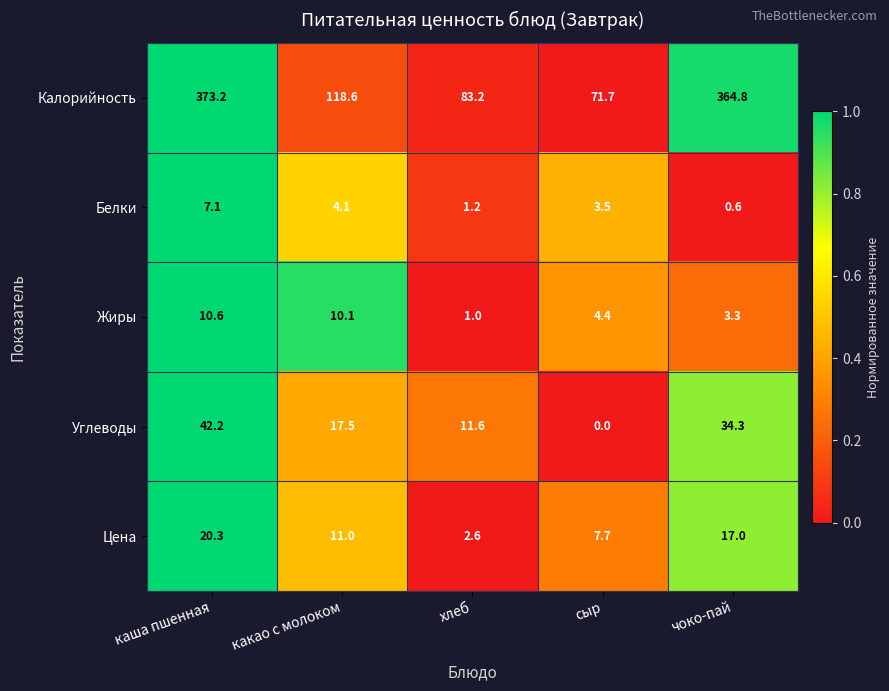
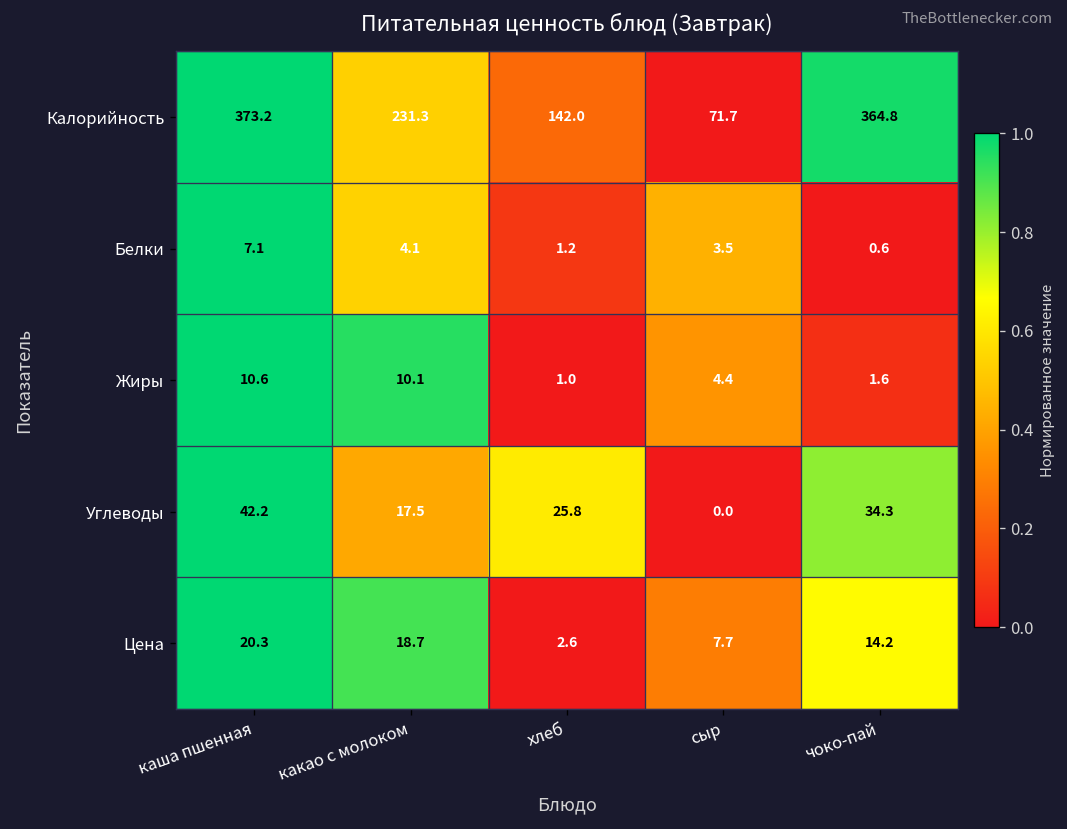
Калорийность, какао с молоком: 118.6 -> 231.3
Калорийность, хлеб: 83.2 -> 142.0
Жиры, чоко-пай: 3.3 -> 1.6
Углеводы, хлеб: 11.6 -> 25.8
Цена, какао с молоком: 11.0 -> 18.7
Цена, чоко-пай: 17.0 -> 14.2
